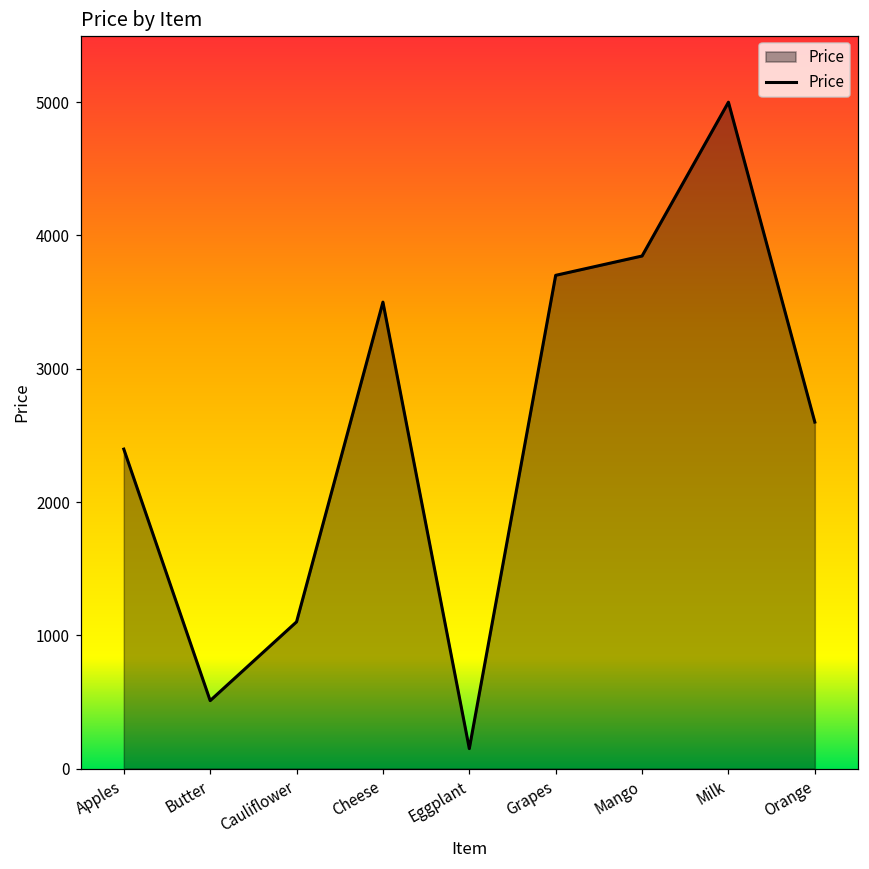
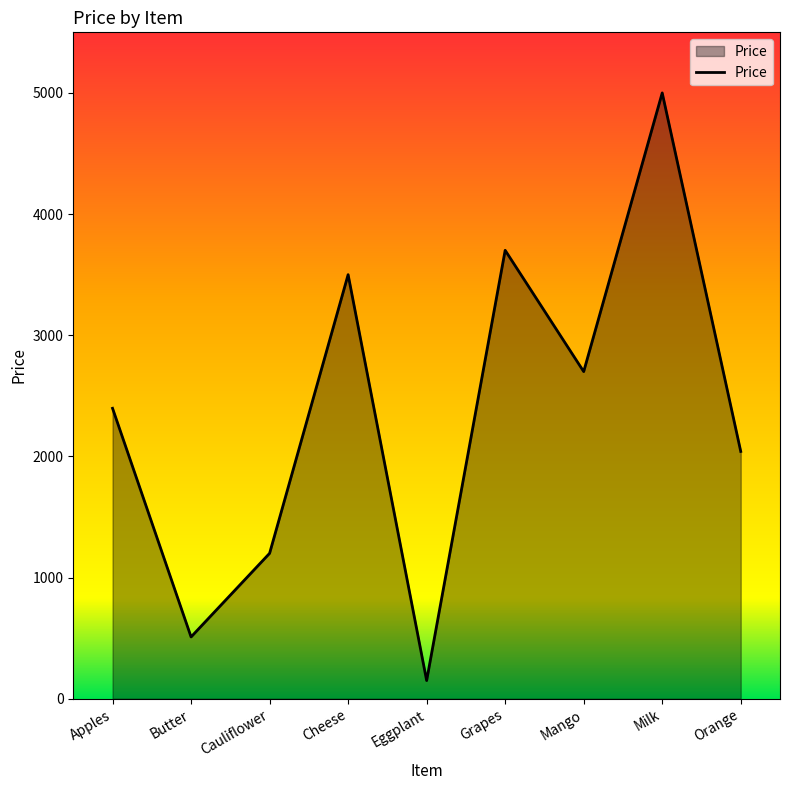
Cauliflower: 1100 -> 1200
Mango: 3850 -> 2700
Orange: 2600 -> 2040
